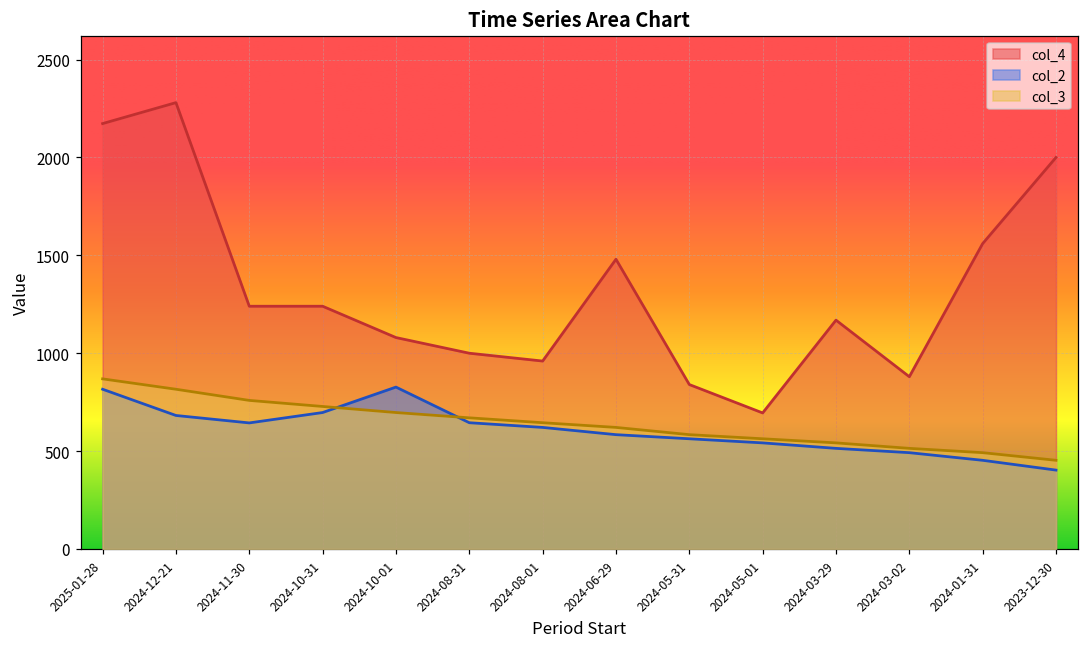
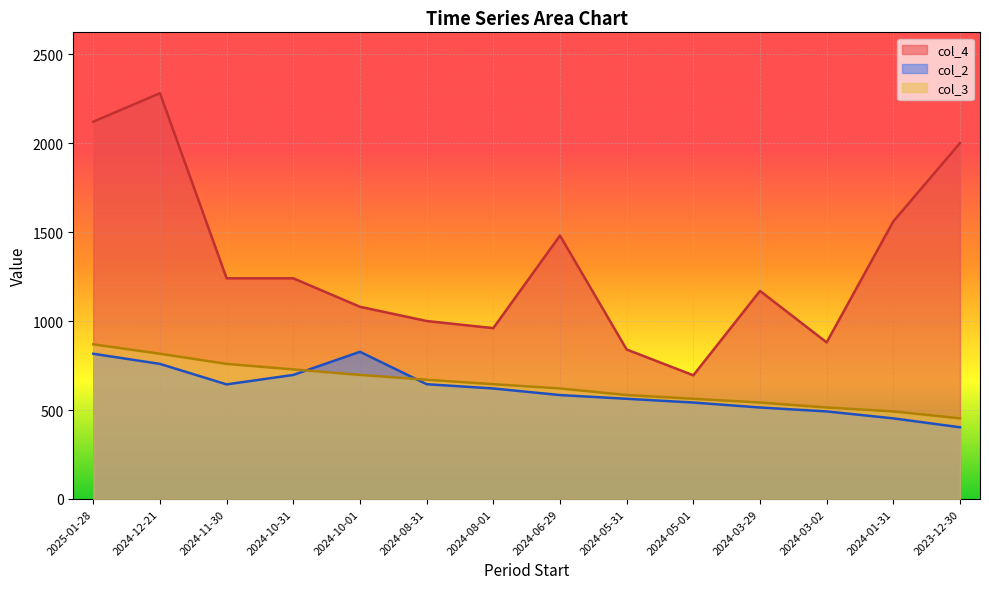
col_4, 2025-01-28: 2170 -> 2120
col_2, 2024-12-21: 680 -> 760
